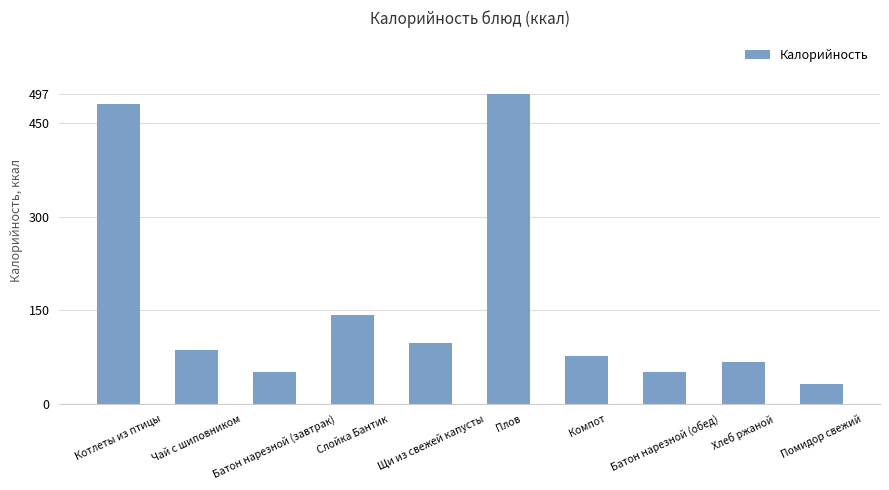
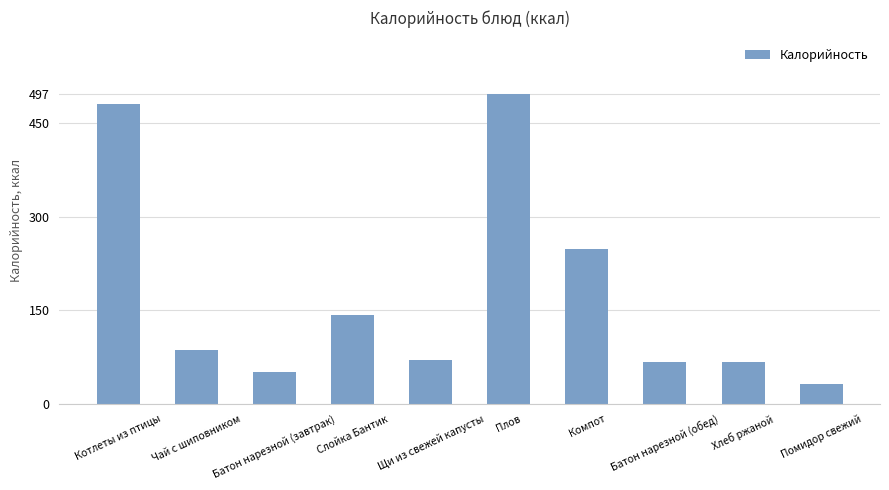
Щи из свежей капусты: 100 -> 70
Компот: 80 -> 250
Батон нарезной (обед): 50 -> 70
